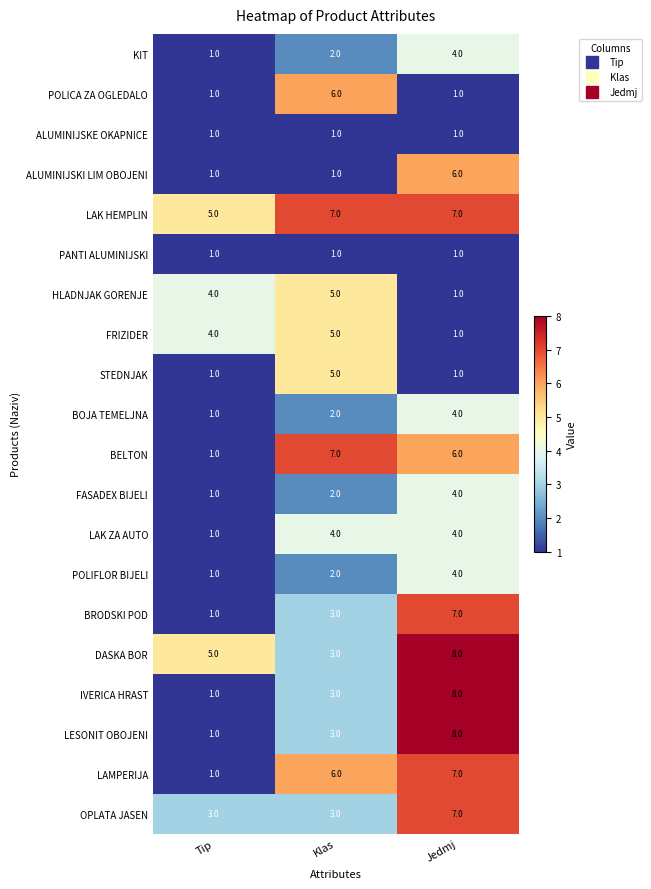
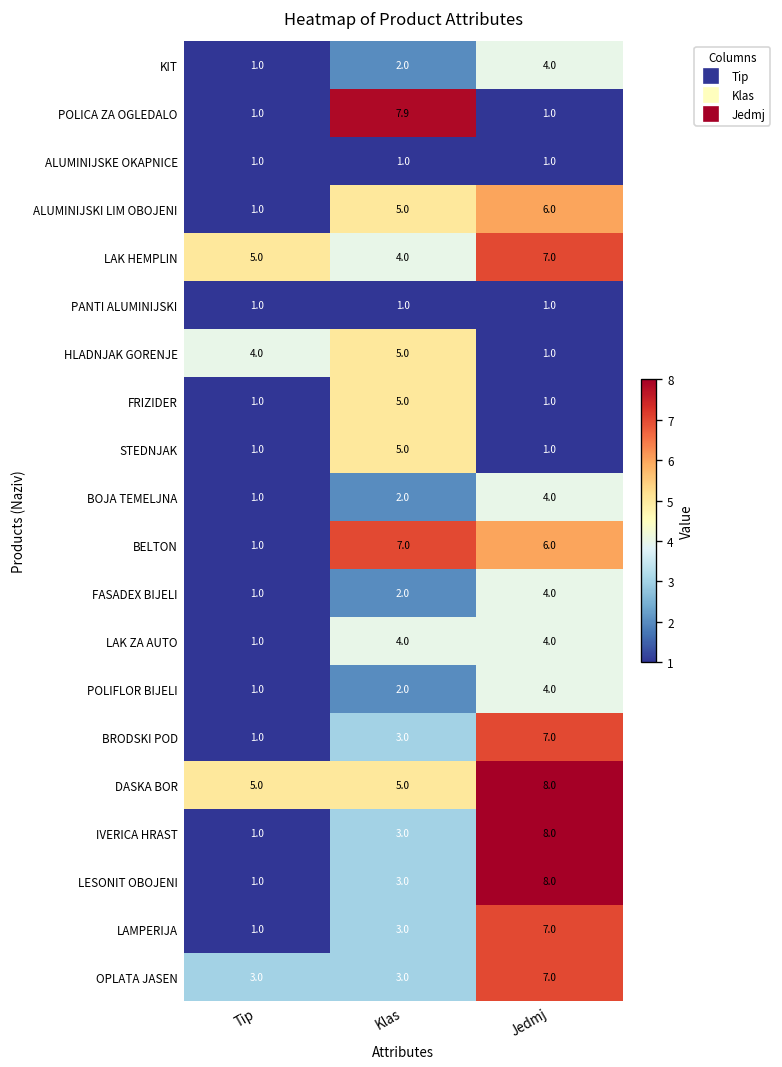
POLICA ZA OGLEDALO, Klas: 6.0 -> 7.9
ALUMINIJSKI LIM OBOJENI, Klas: 1.0 -> 5.0
LAK HEMPLIN, Klas: 7.0 -> 4.0
FRIZIDER, Tip: 4.0 -> 1.0
DASKA BOR, Klas: 3.0 -> 5.0
LAMPERIJA, Klas: 6.0 -> 3.0
